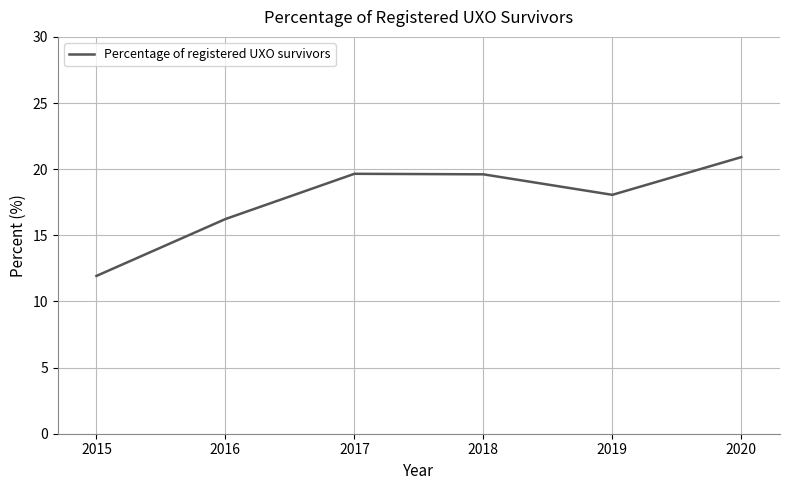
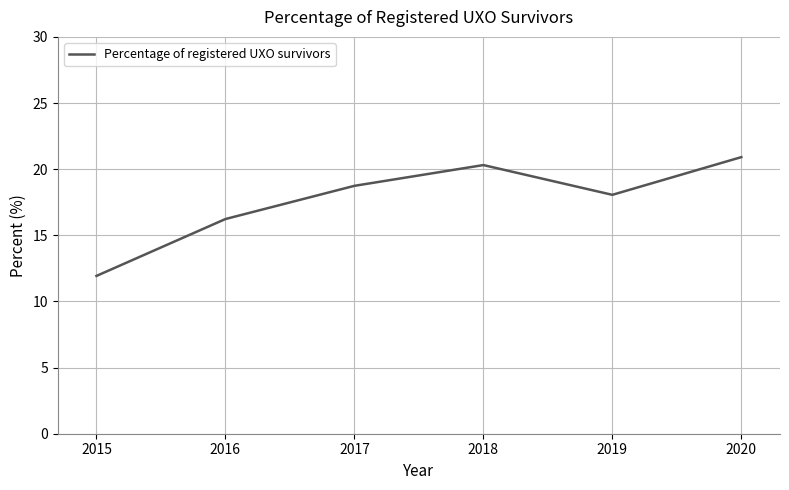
2017: 19.7 -> 18.7
2018: 19.6 -> 20.3
